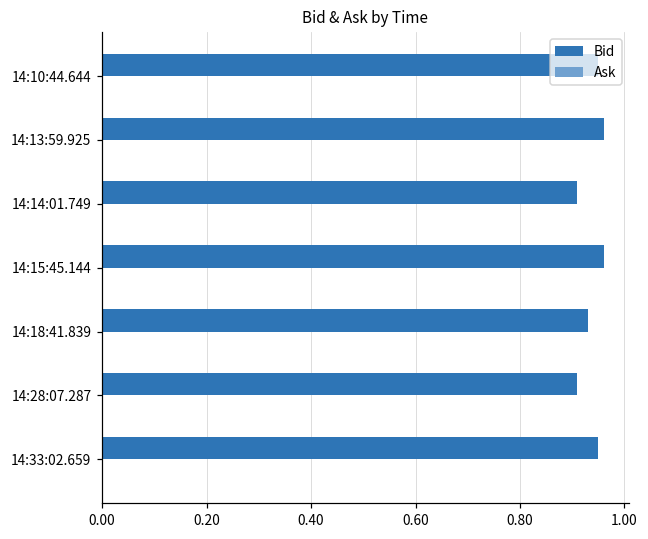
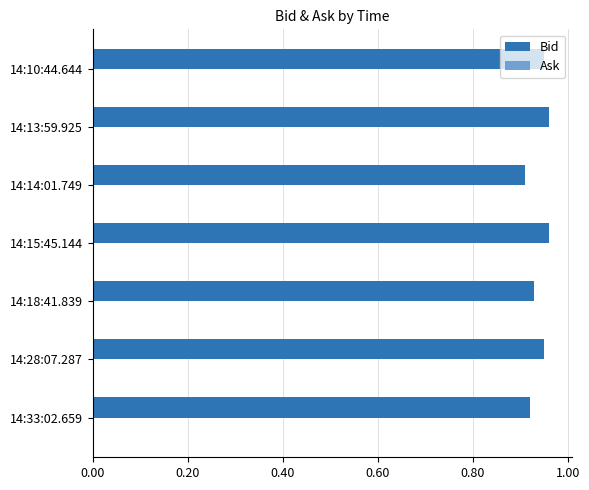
Bid, 14:28:07.287: 0.91 -> 0.95
Bid, 14:33:02.659: 0.95 -> 0.92
